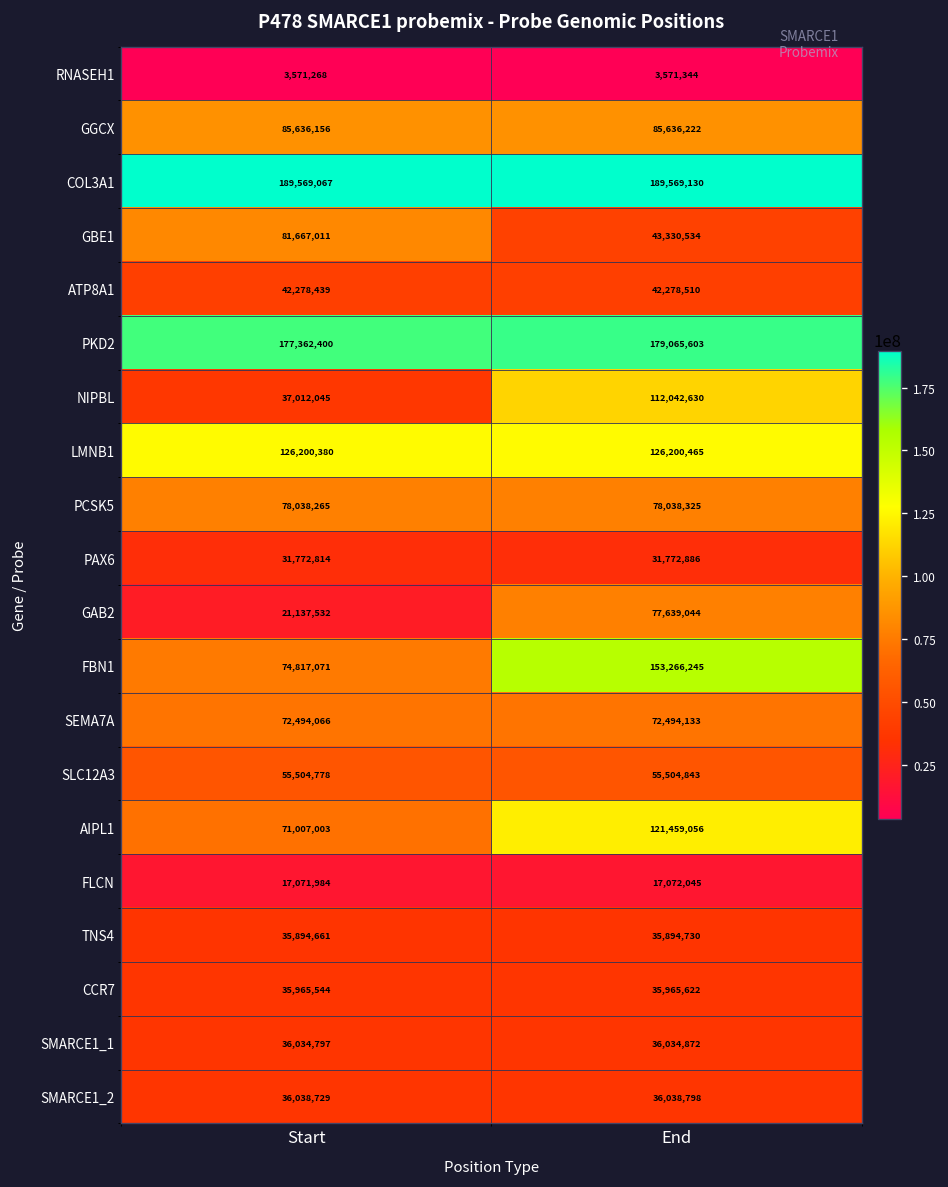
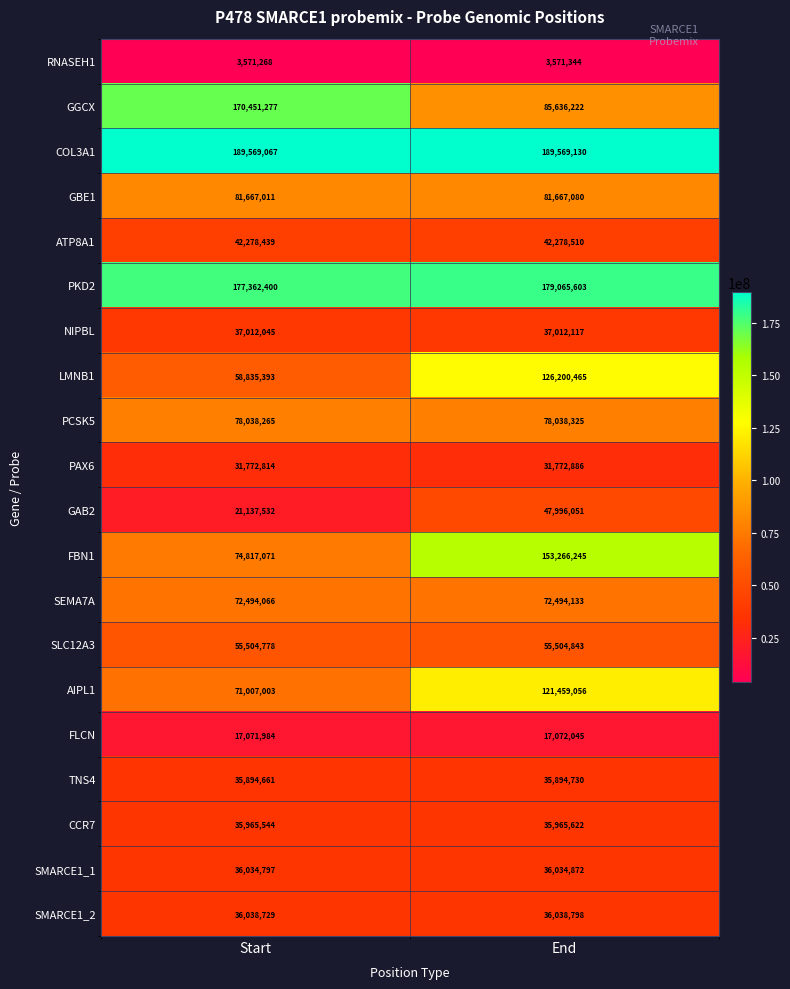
GGCX, Start: 85,636,156 -> 170,451,277
GBE1, End: 43,330,534 -> 81,667,080
NIPBL, End: 112,042,630 -> 37,012,117
LMNB1, Start: 126,200,380 -> 58,835,393
GAB2, End: 77,639,044 -> 47,996,051
